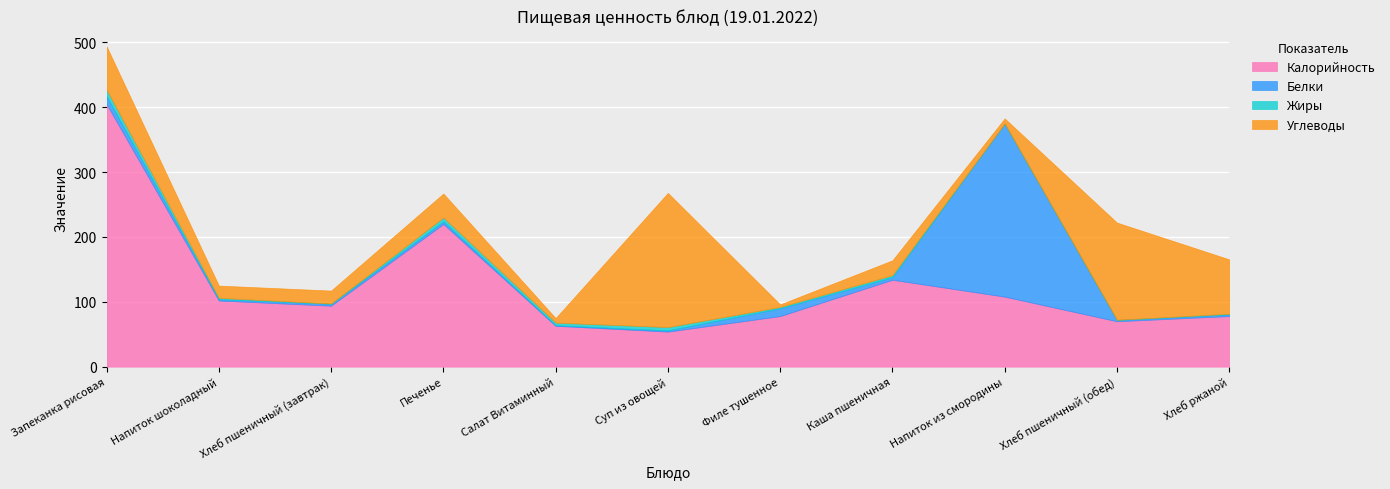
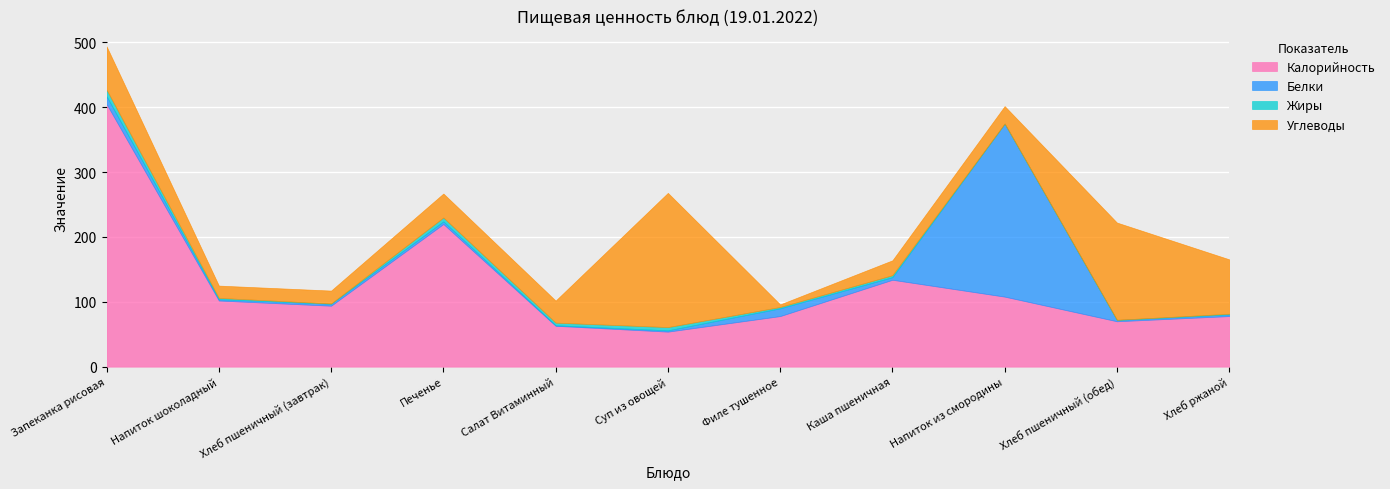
Углеводы, Салат Витаминный: 10 -> 30
Углеводы, Напиток из смородины: 10 -> 30
